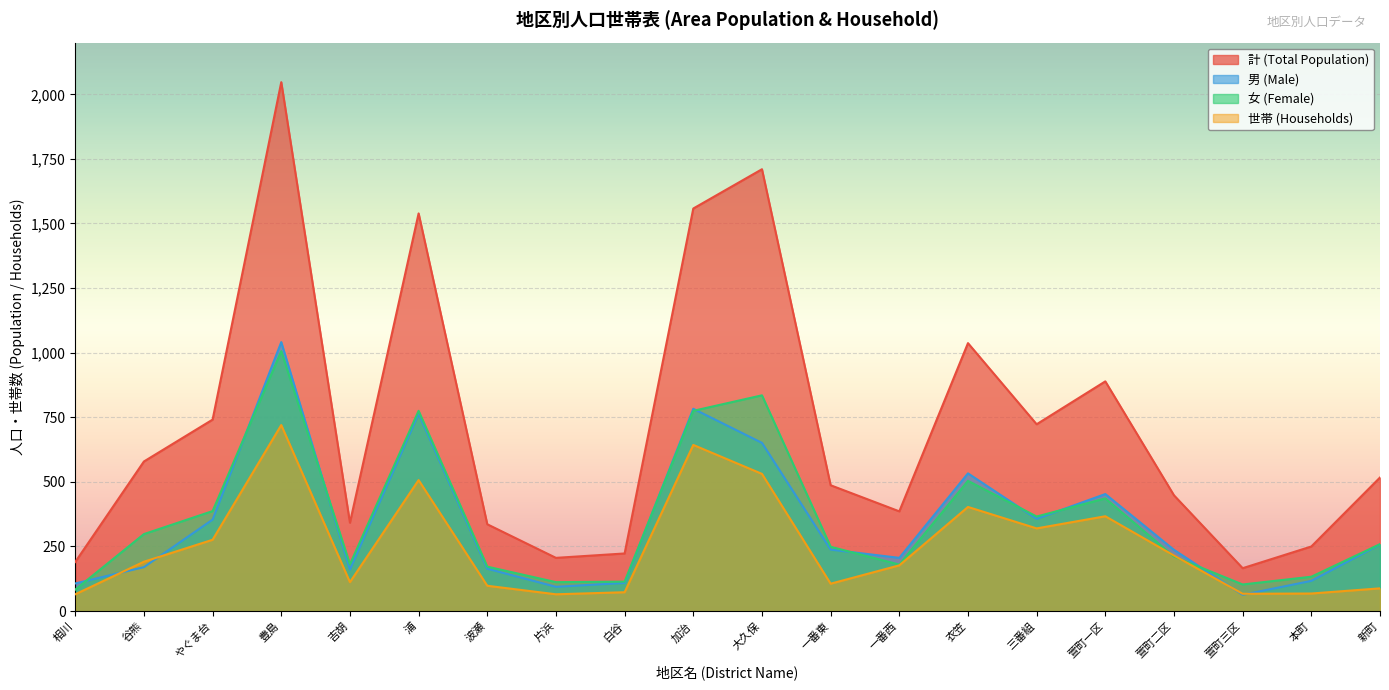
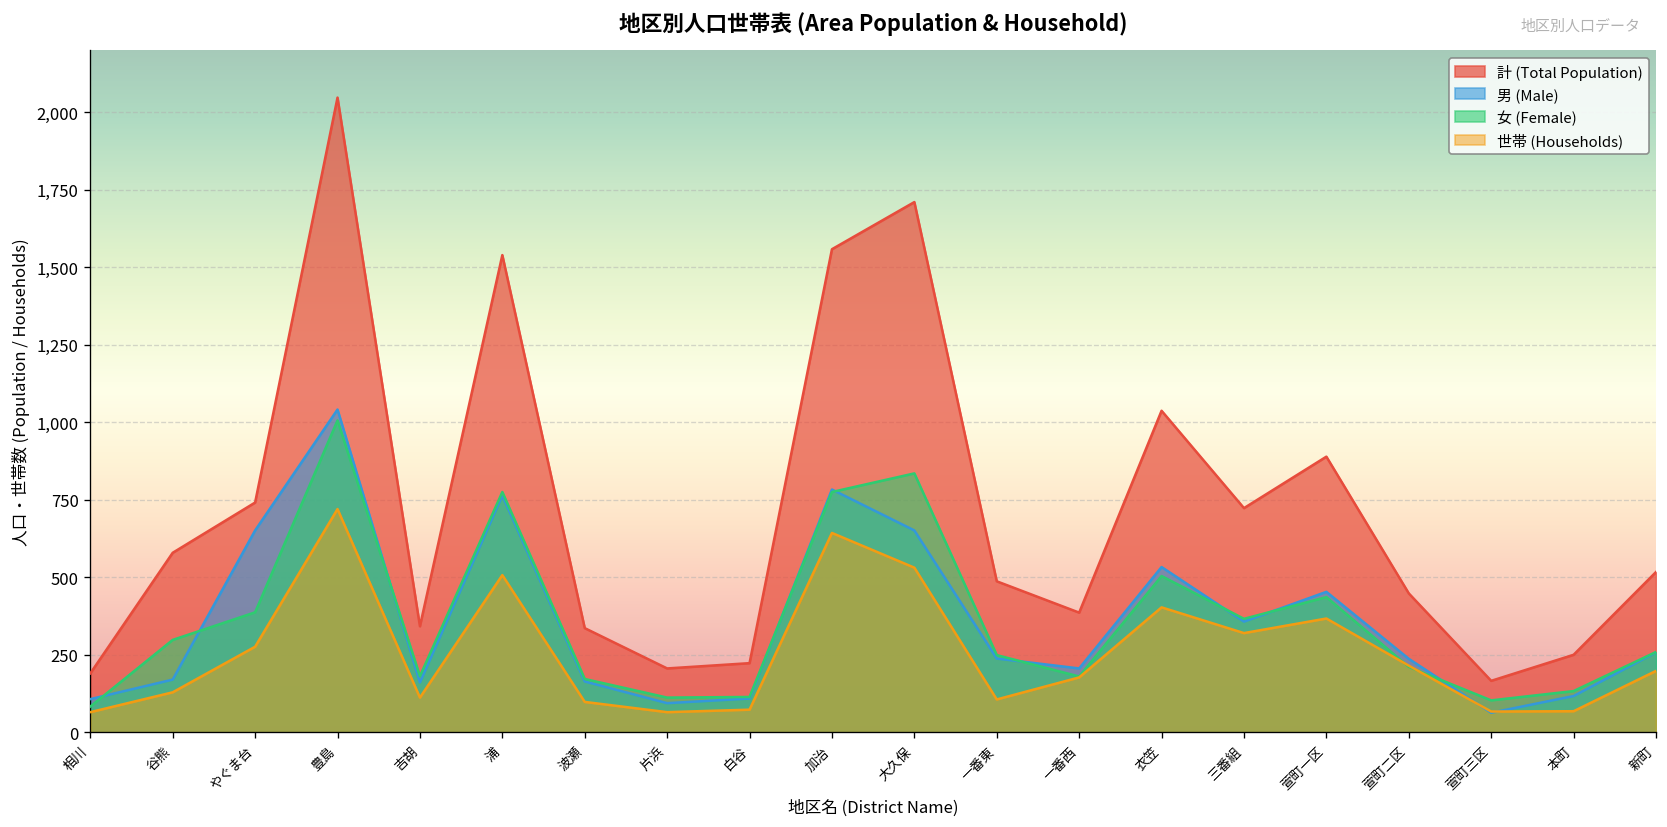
世帯 (Households), 谷熊: 190 -> 130
男 (Male), やぐま台: 350 -> 650
世帯 (Households), 新町: 90 -> 200
